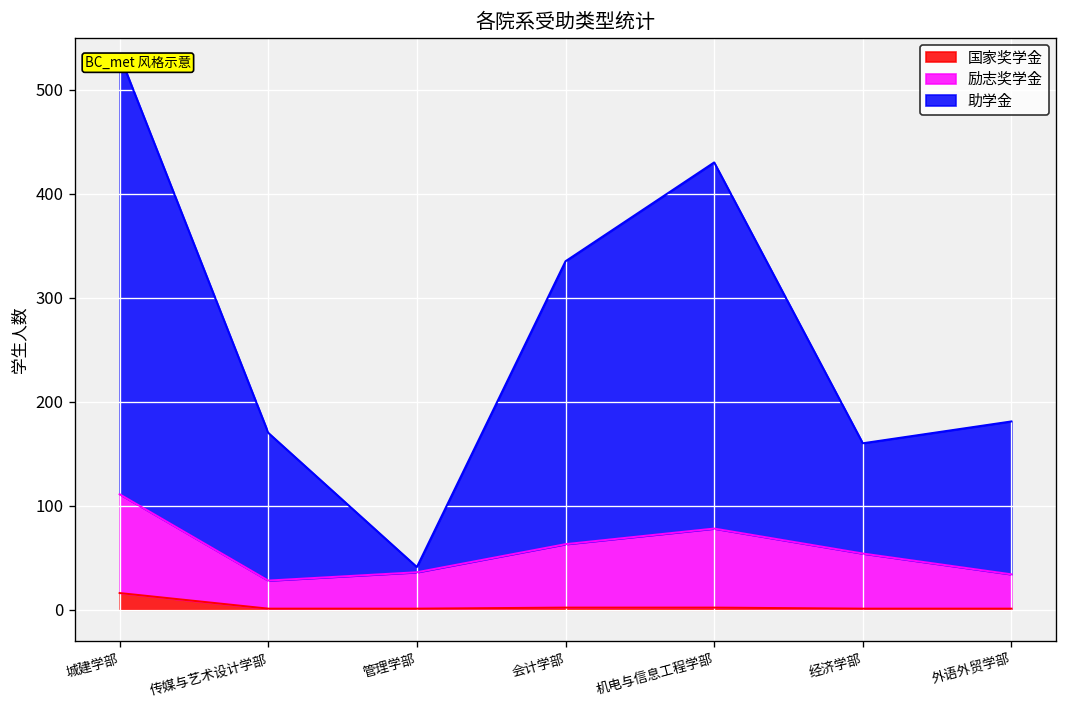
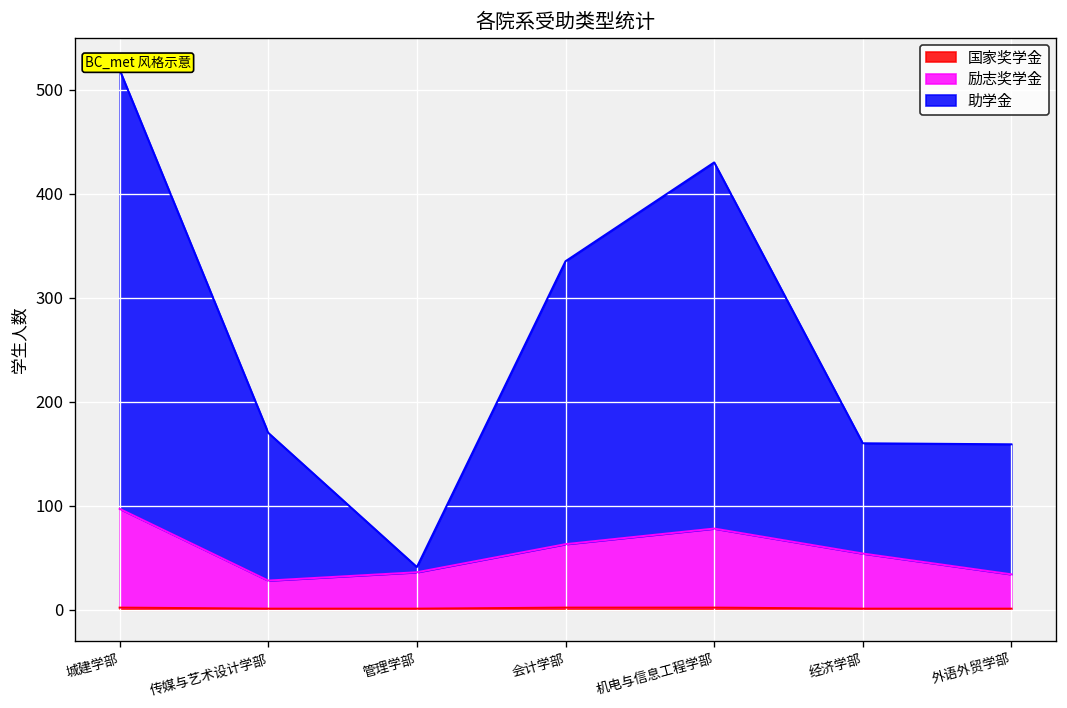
国家奖学金, 城建学部: 20 -> 0
助学金, 外语外贸学部: 150 -> 130
